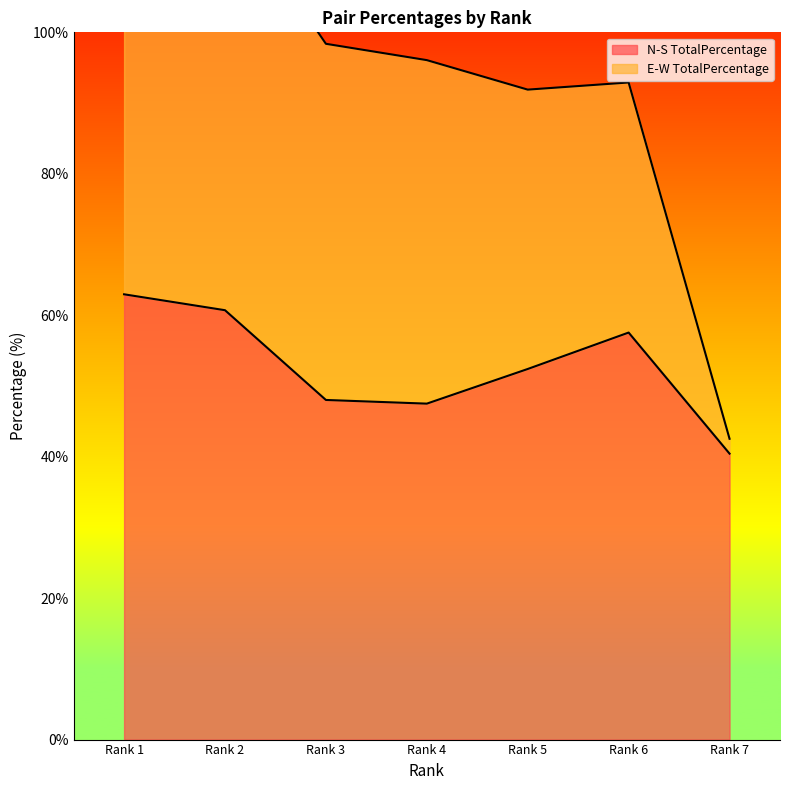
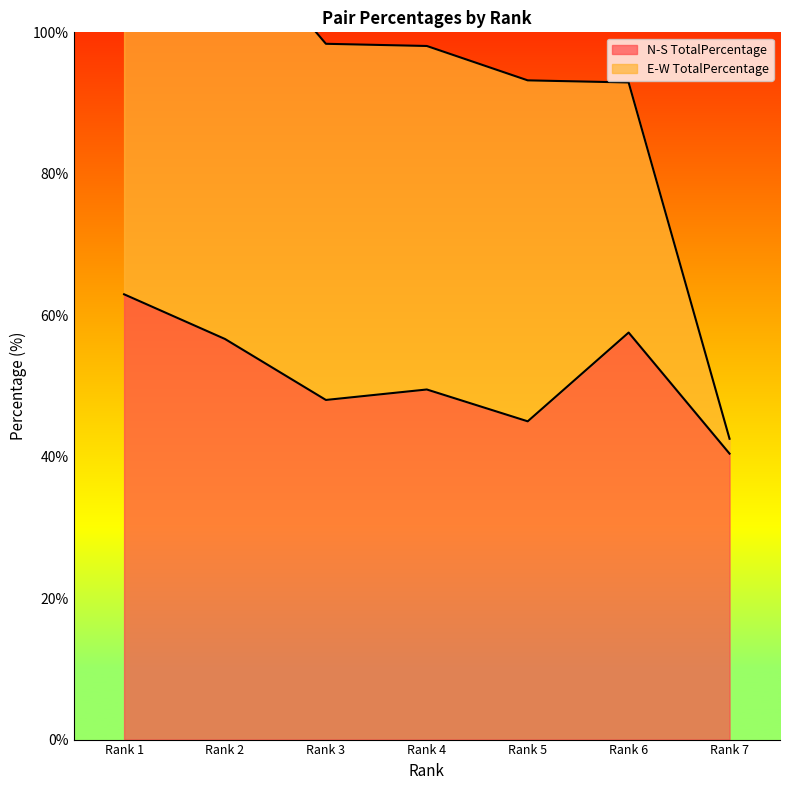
N-S TotalPercentage, Rank 2: 61% -> 57%
N-S TotalPercentage, Rank 4: 48% -> 50%
N-S TotalPercentage, Rank 5: 52% -> 45%
E-W TotalPercentage, Rank 5: 40% -> 48%
